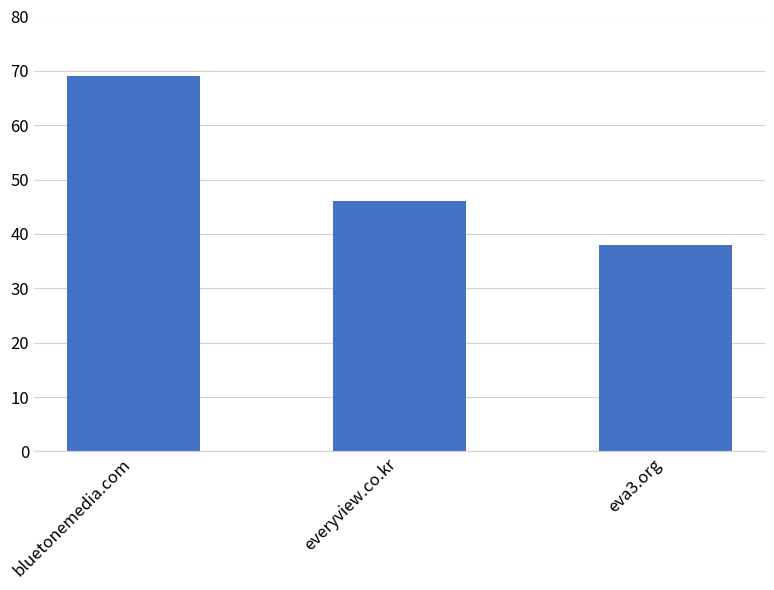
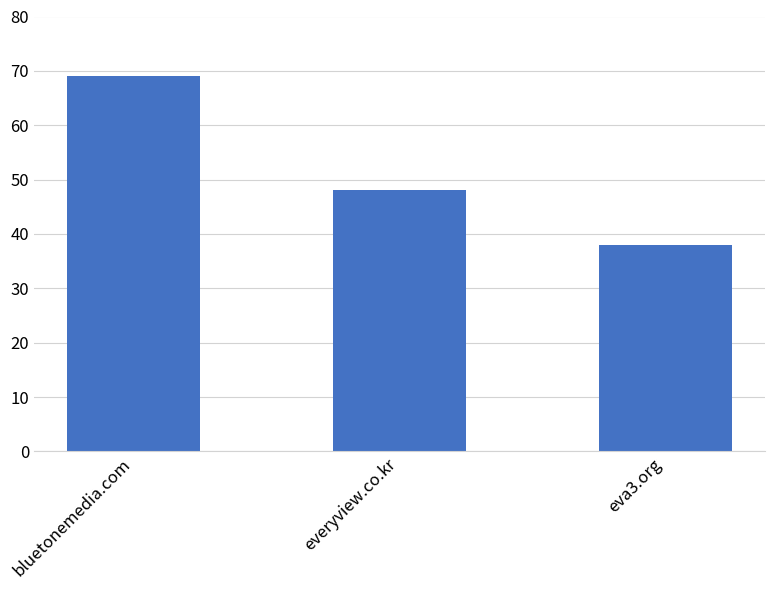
everyview.co.kr: 46 -> 48
